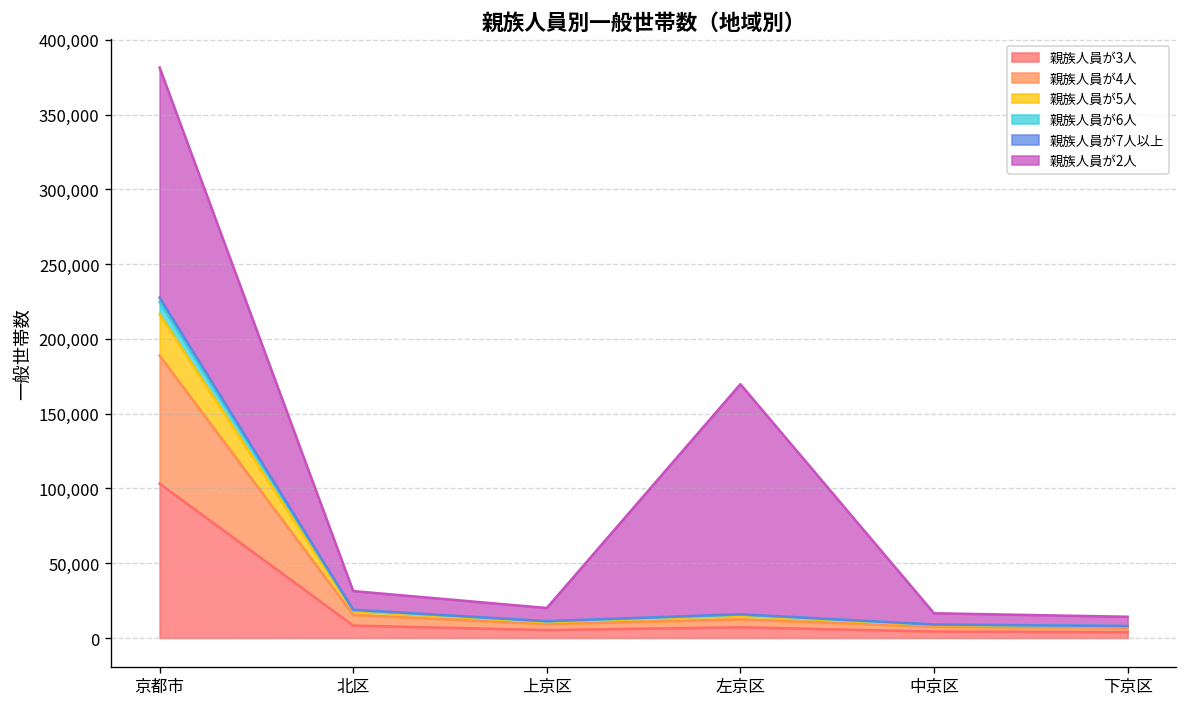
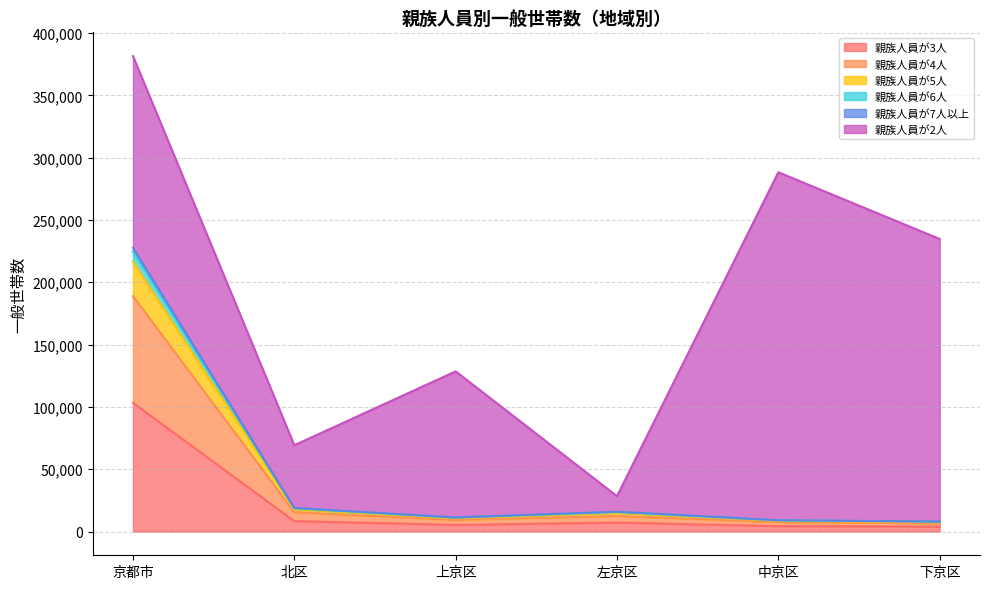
親族人員が2人, 北区: 12,000 -> 50,000
親族人員が2人, 上京区: 9,000 -> 117,000
親族人員が2人, 左京区: 154,000 -> 12,000
親族人員が2人, 中京区: 8,000 -> 279,000
親族人員が2人, 下京区: 6,000 -> 227,000
